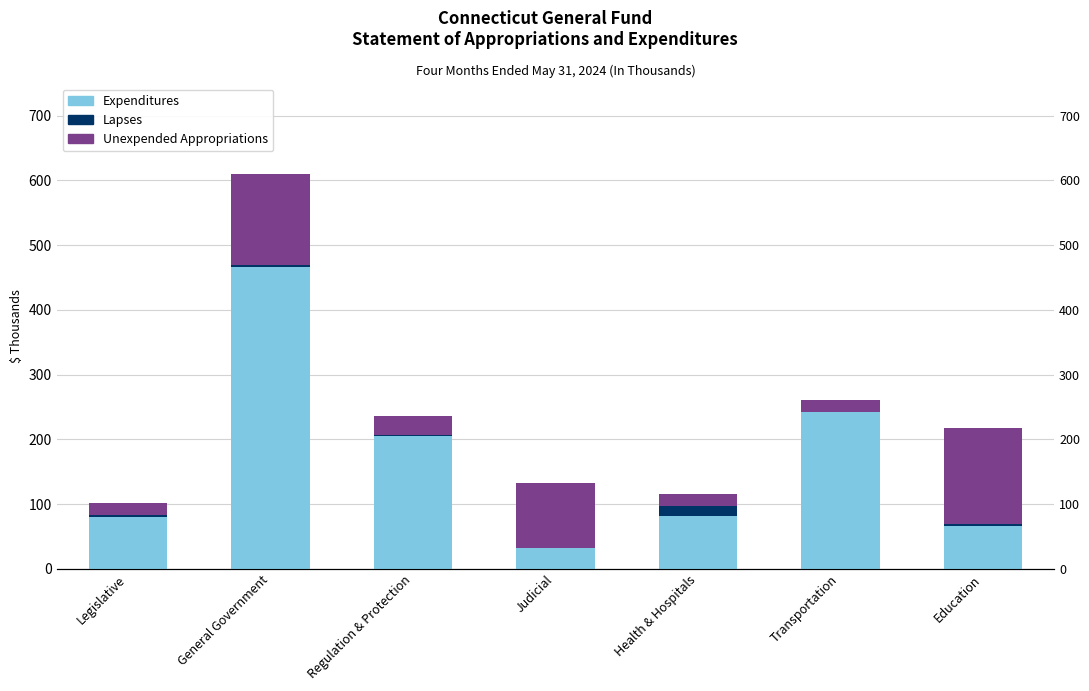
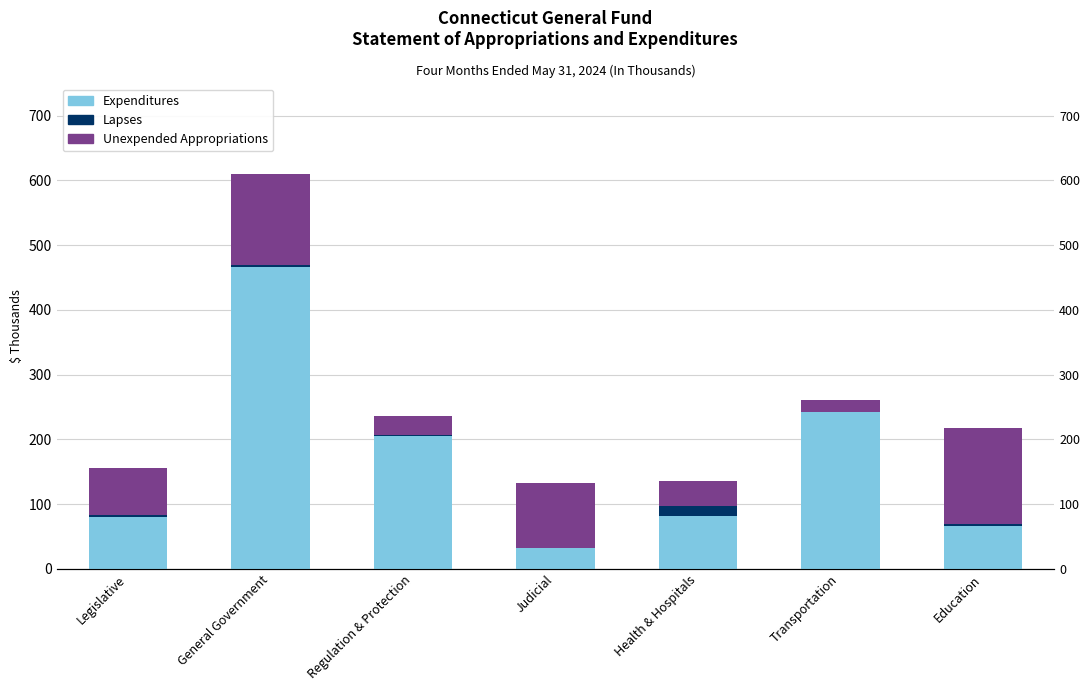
Unexpended Appropriations, Legislative: 20 -> 70
Unexpended Appropriations, Health & Hospitals: 20 -> 40
